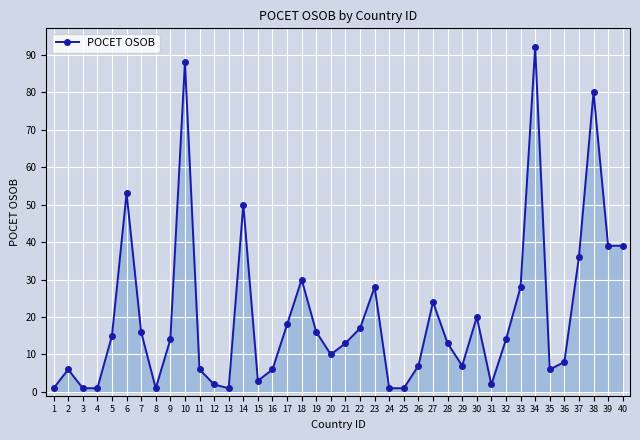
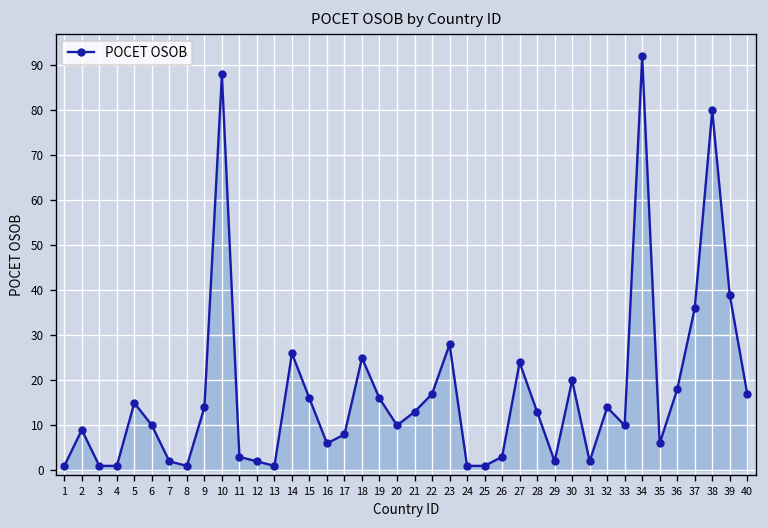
2: 6 -> 9
6: 53 -> 10
7: 16 -> 2
11: 6 -> 3
14: 50 -> 26
15: 3 -> 16
17: 18 -> 8
18: 30 -> 25
26: 7 -> 3
29: 7 -> 2
33: 28 -> 10
36: 8 -> 18
40: 39 -> 17
